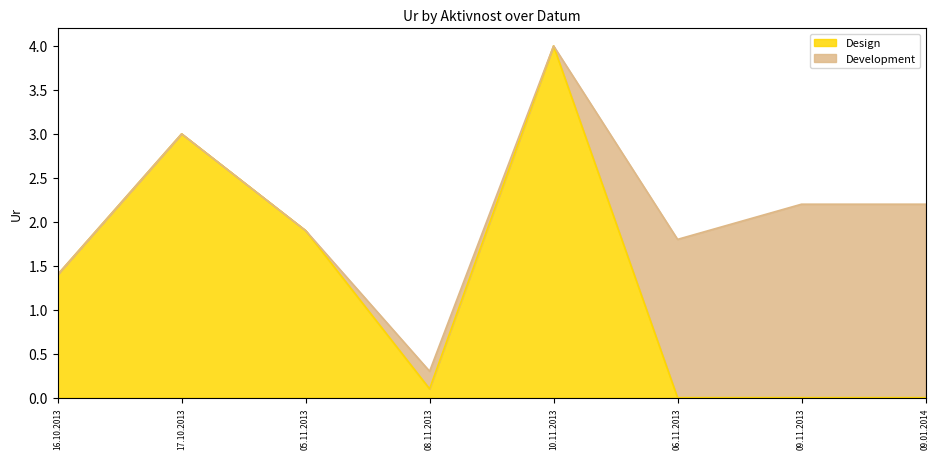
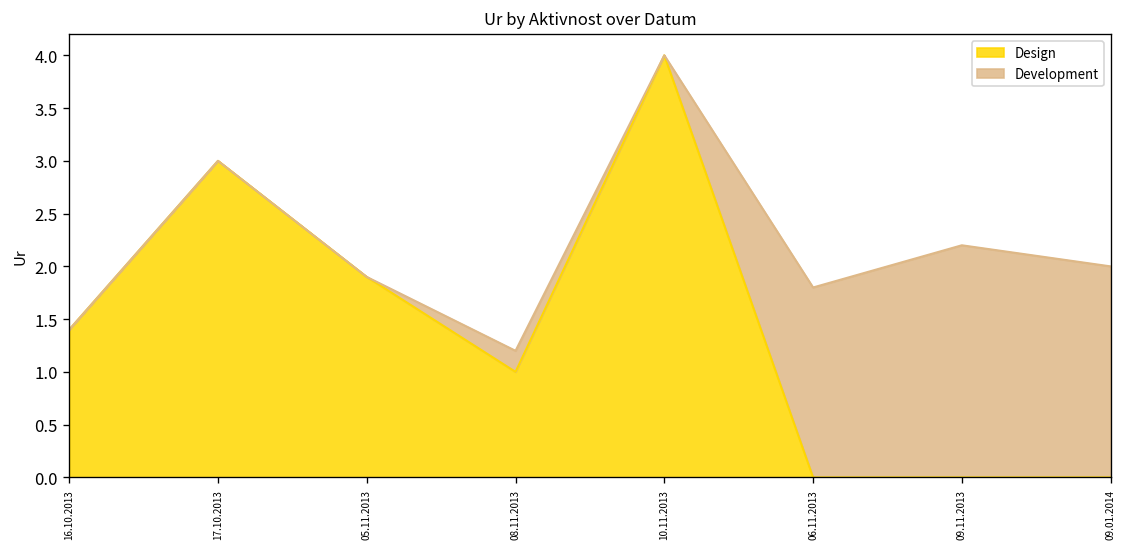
Design, 08.11.2013: 0.1 -> 1.0
Development, 09.01.2014: 2.2 -> 2.0
